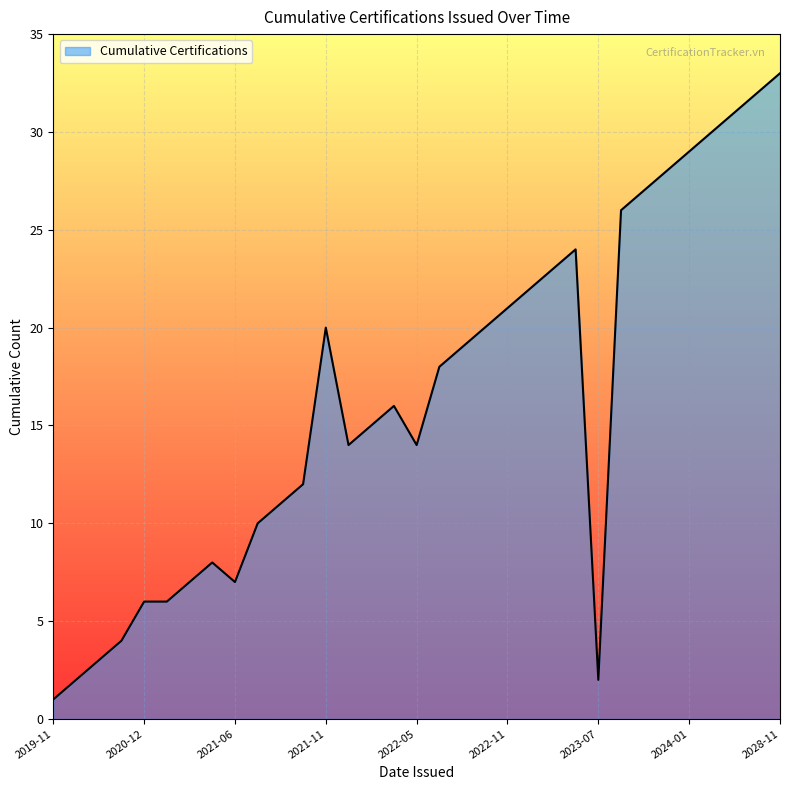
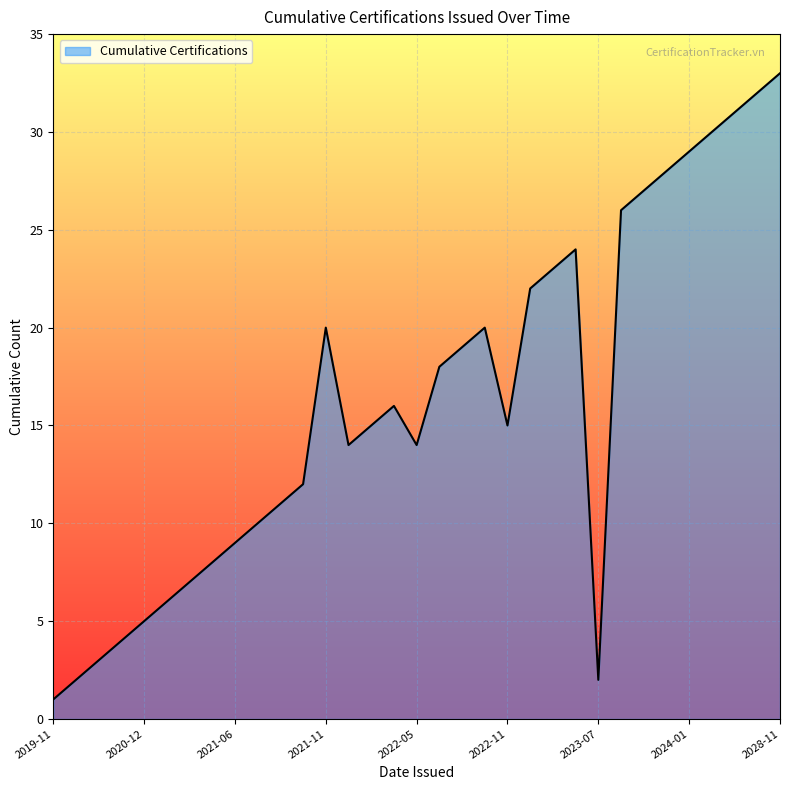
2020-12: 6 -> 5
2021-06: 7 -> 9
2022-11: 21 -> 15
